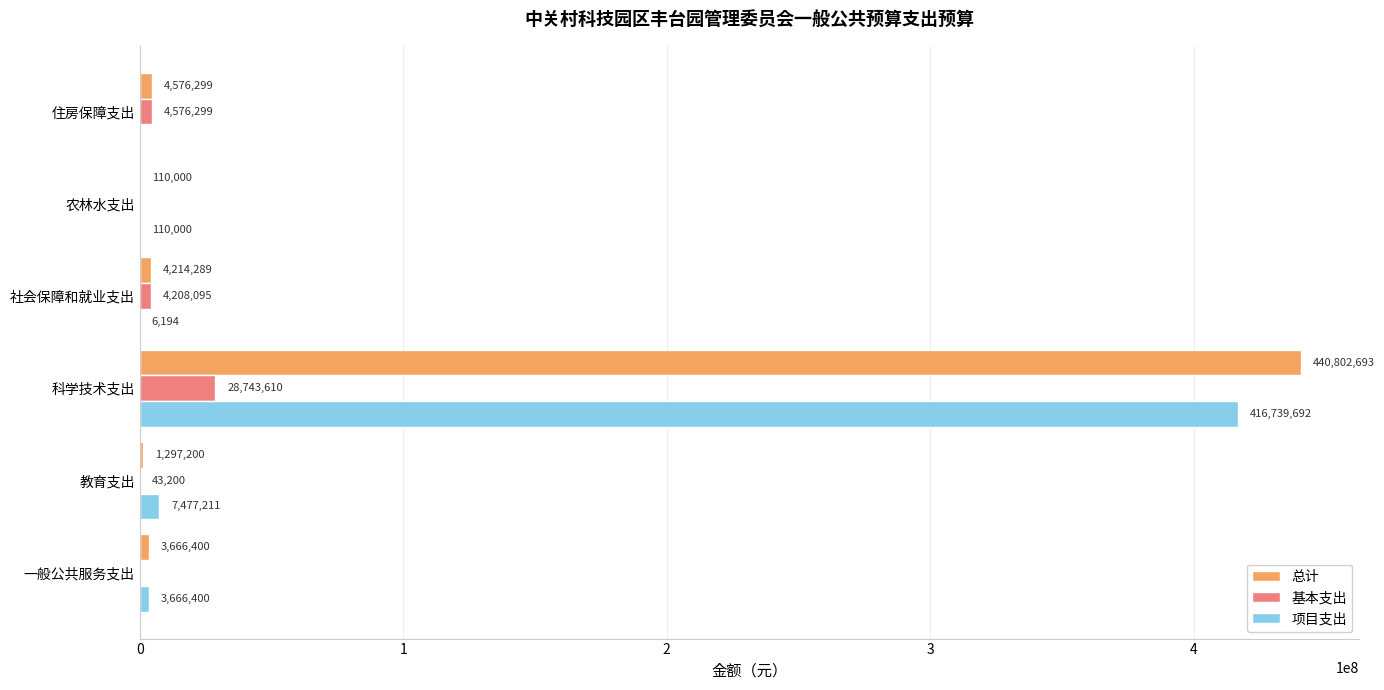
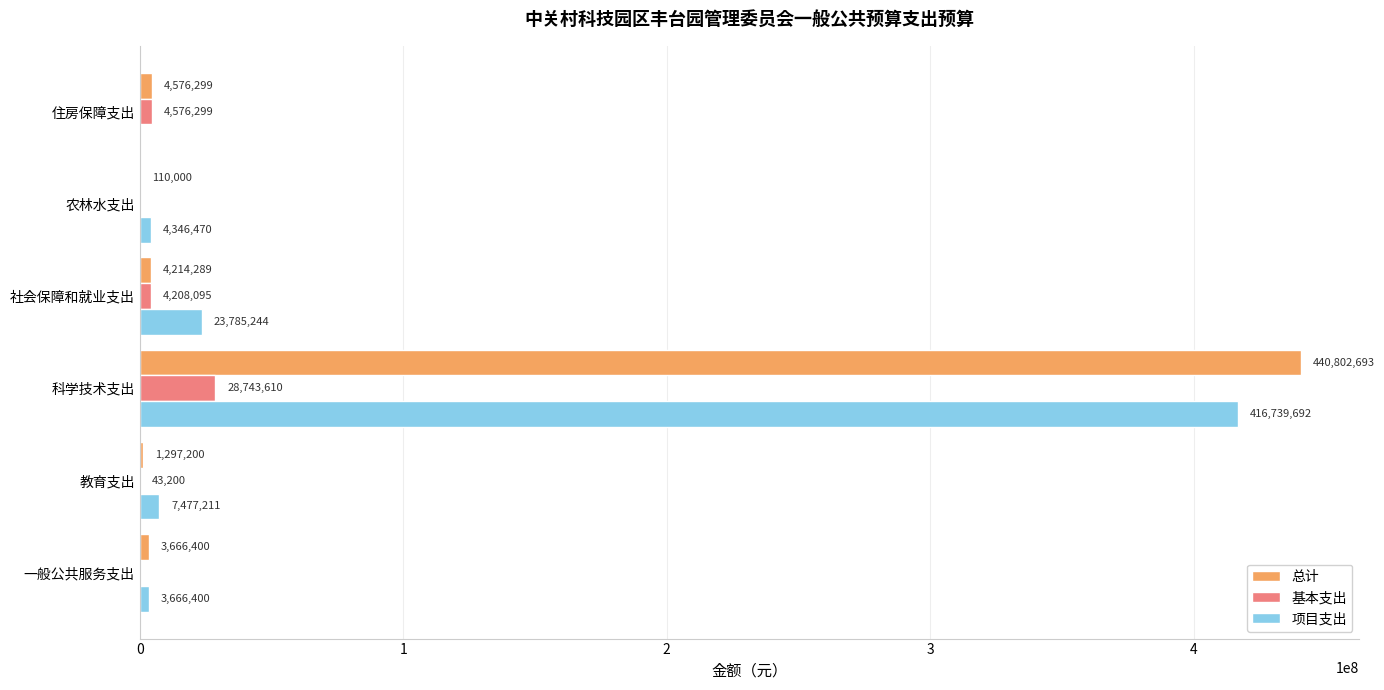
项目支出, 农林水支出: 110,000 -> 4,346,470
项目支出, 社会保障和就业支出: 6,194 -> 23,785,244
